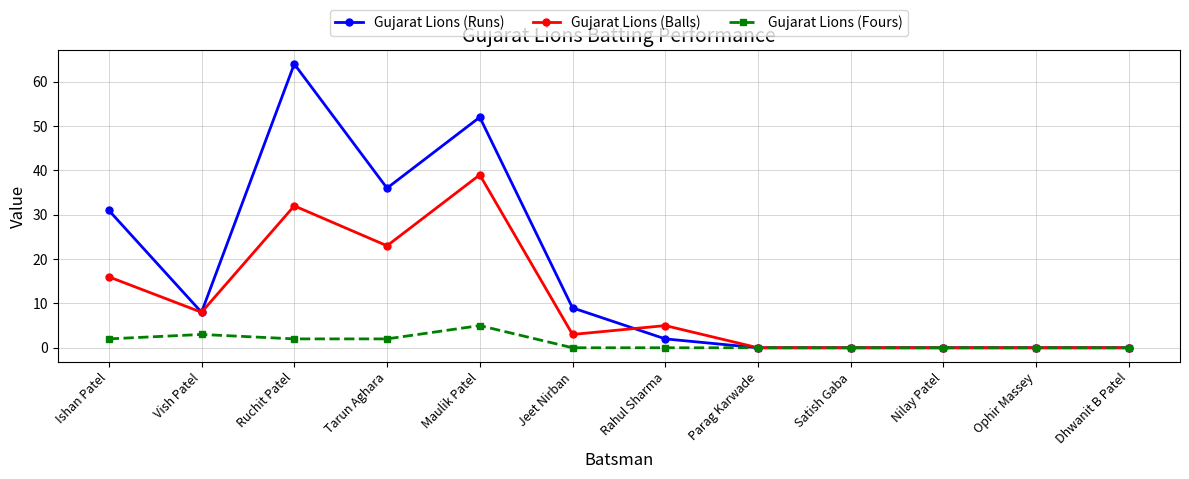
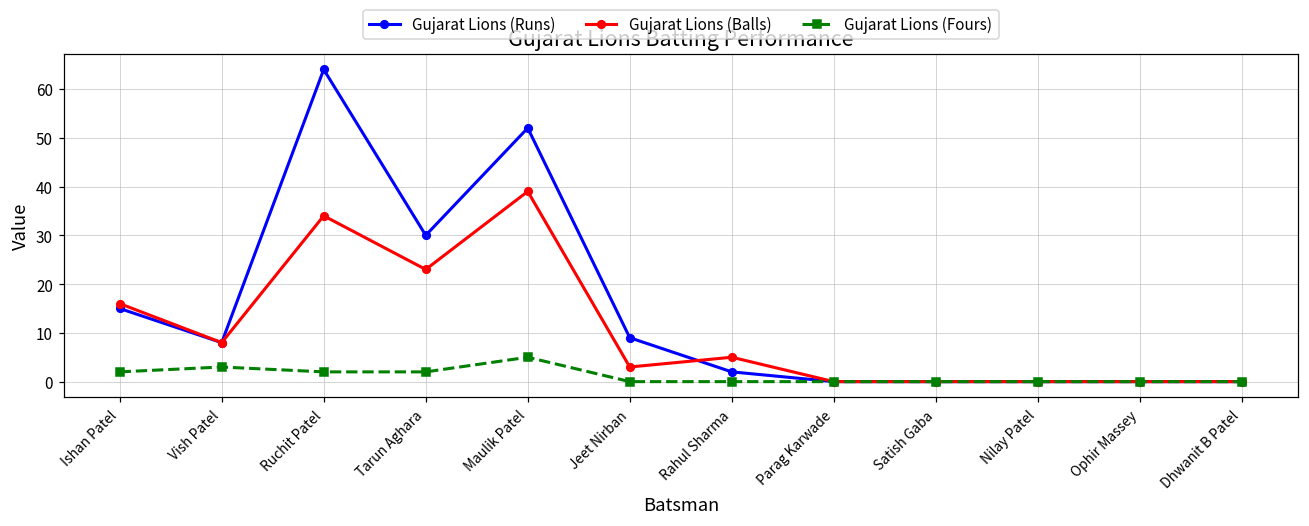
Gujarat Lions (Runs), Ishan Patel: 31 -> 15
Gujarat Lions (Balls), Ruchit Patel: 32 -> 34
Gujarat Lions (Runs), Tarun Aghara: 36 -> 30
